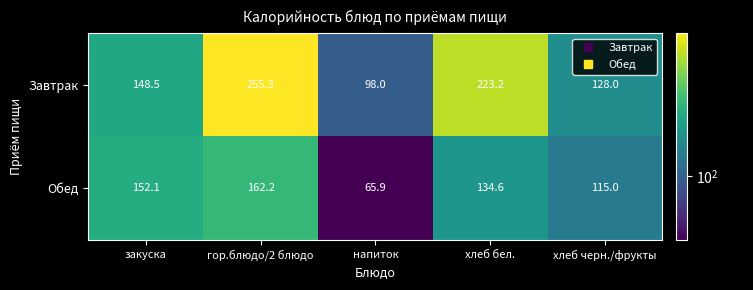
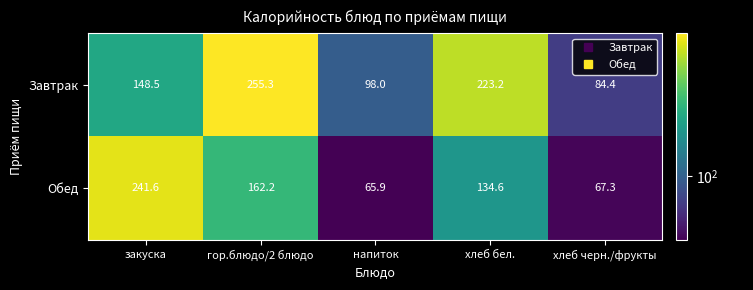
Завтрак, хлеб черн./фрукты: 128.0 -> 84.4
Обед, закуска: 152.1 -> 241.6
Обед, хлеб черн./фрукты: 115.0 -> 67.3
